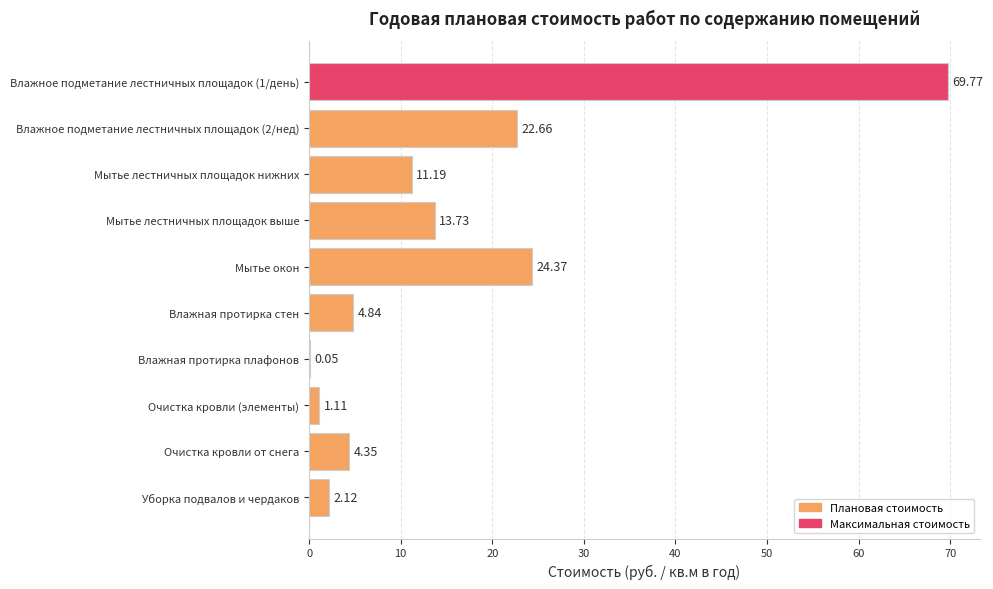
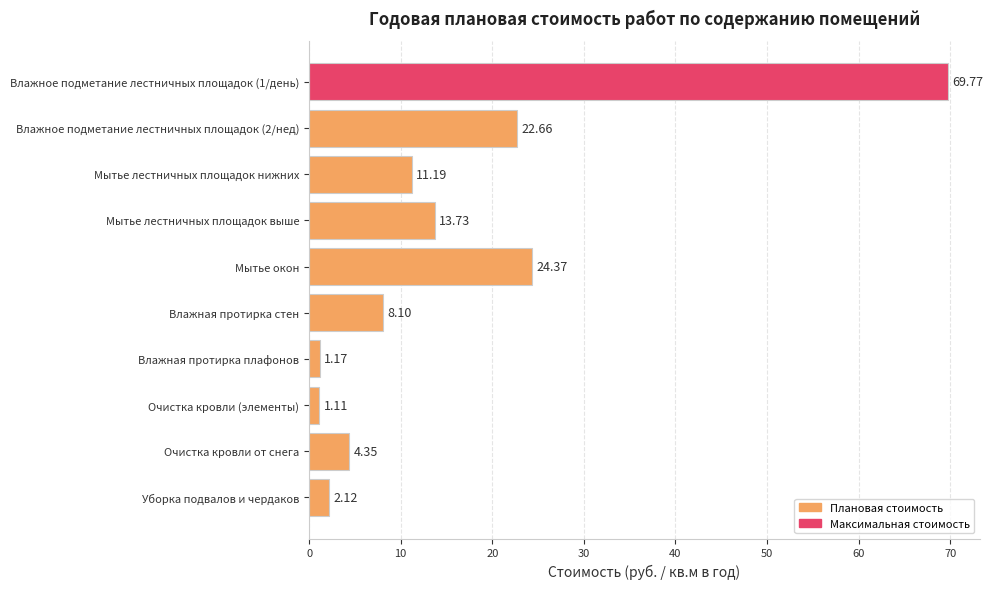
Влажная протирка стен: 4.84 -> 8.10
Влажная протирка плафонов: 0.05 -> 1.17
